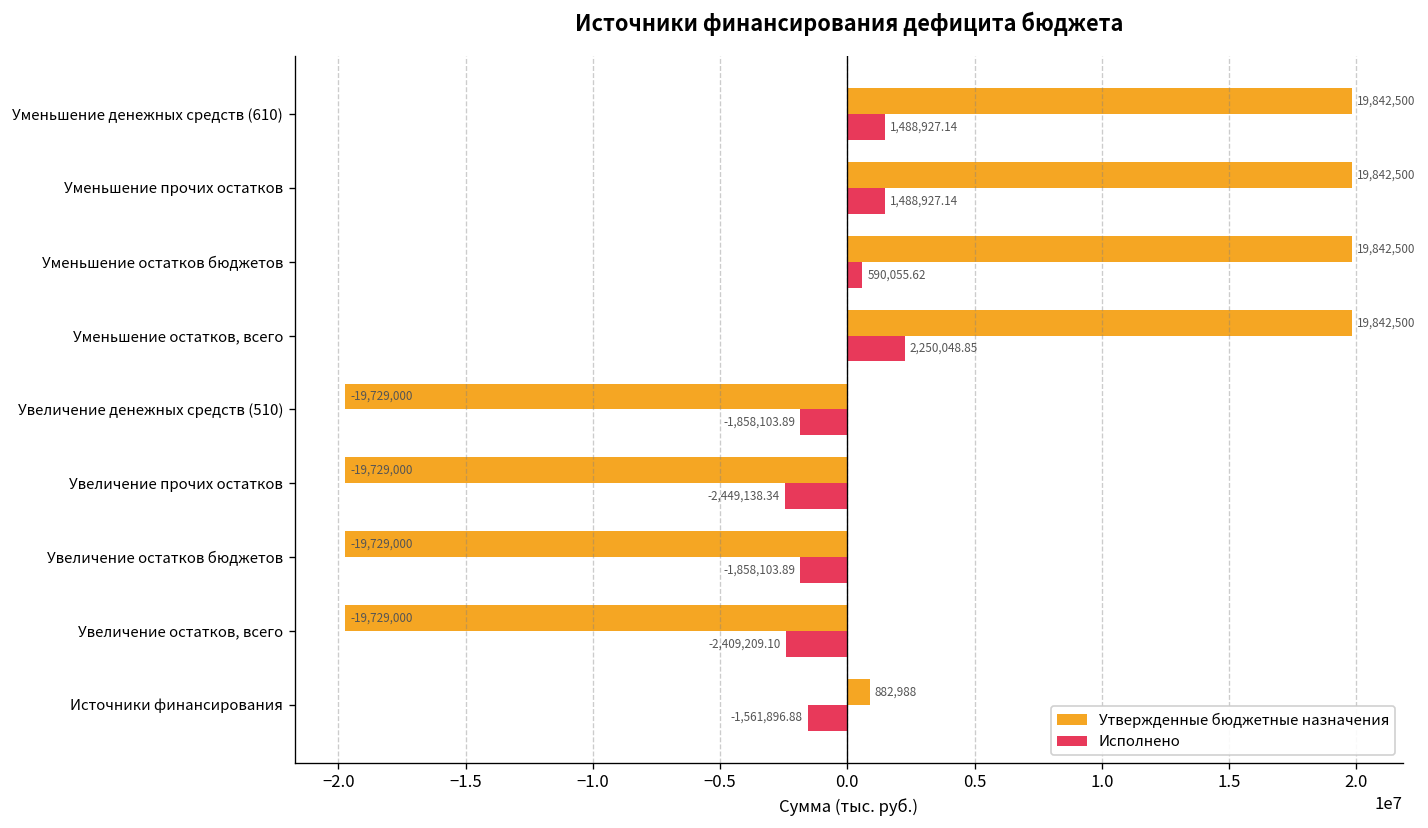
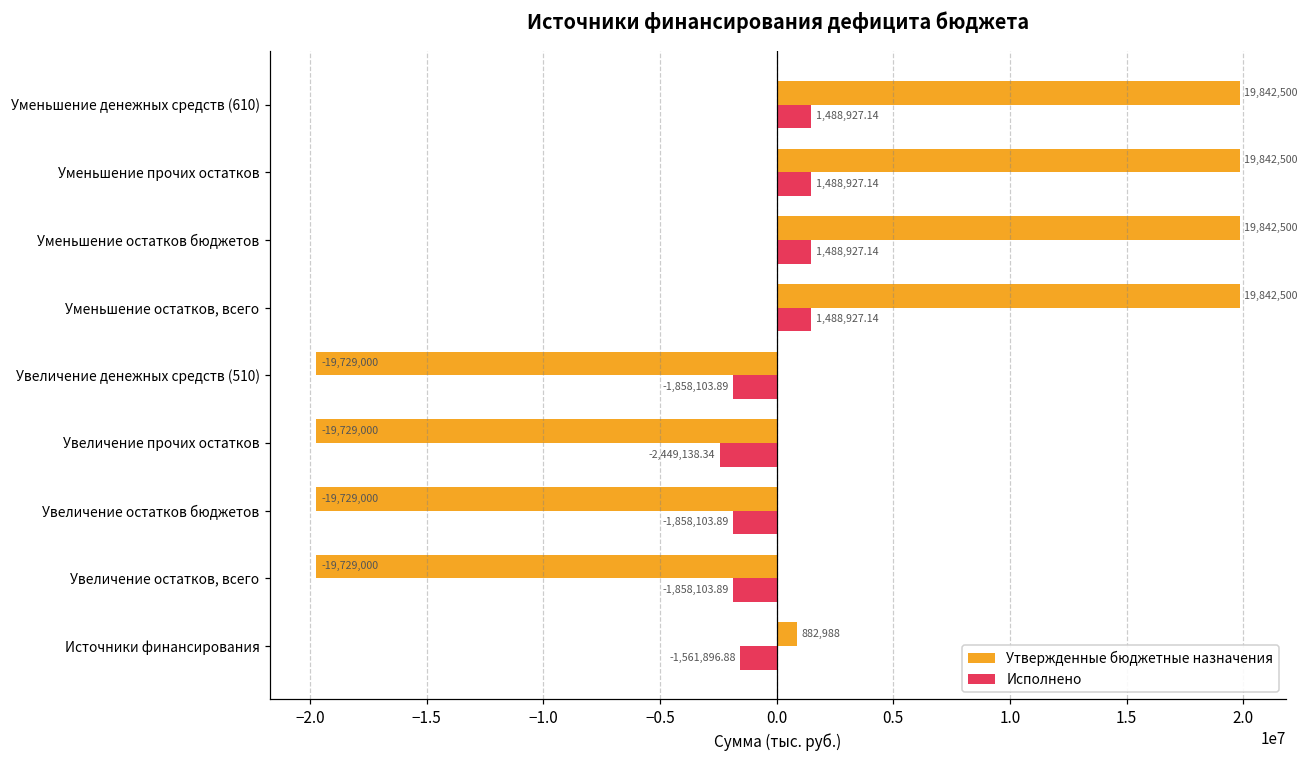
Исполнено, Уменьшение остатков бюджетов: 590,055.62 -> 1,488,927.14
Исполнено, Уменьшение остатков, всего: 2,250,048.85 -> 1,488,927.14
Исполнено, Увеличение остатков, всего: -2,409,209.10 -> -1,858,103.89
